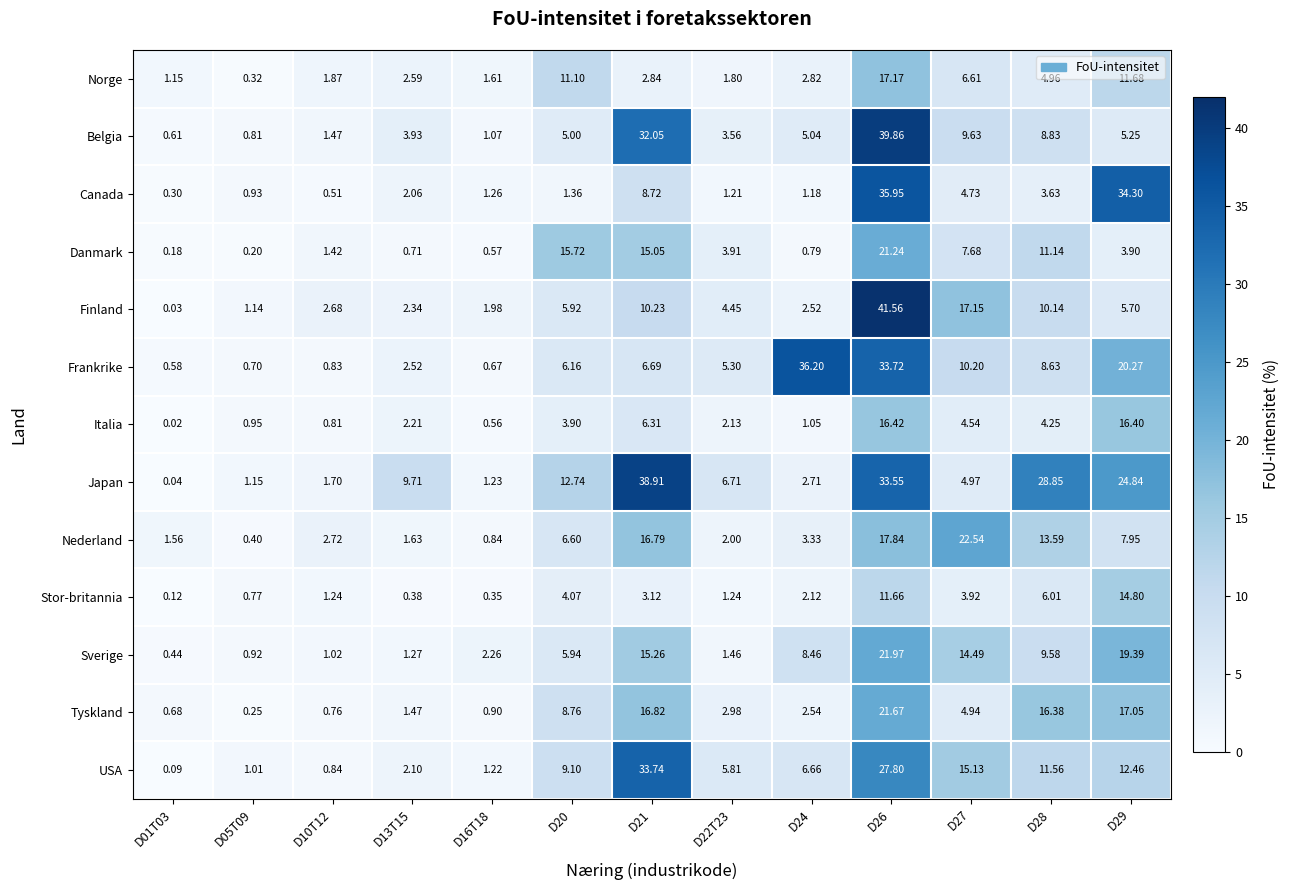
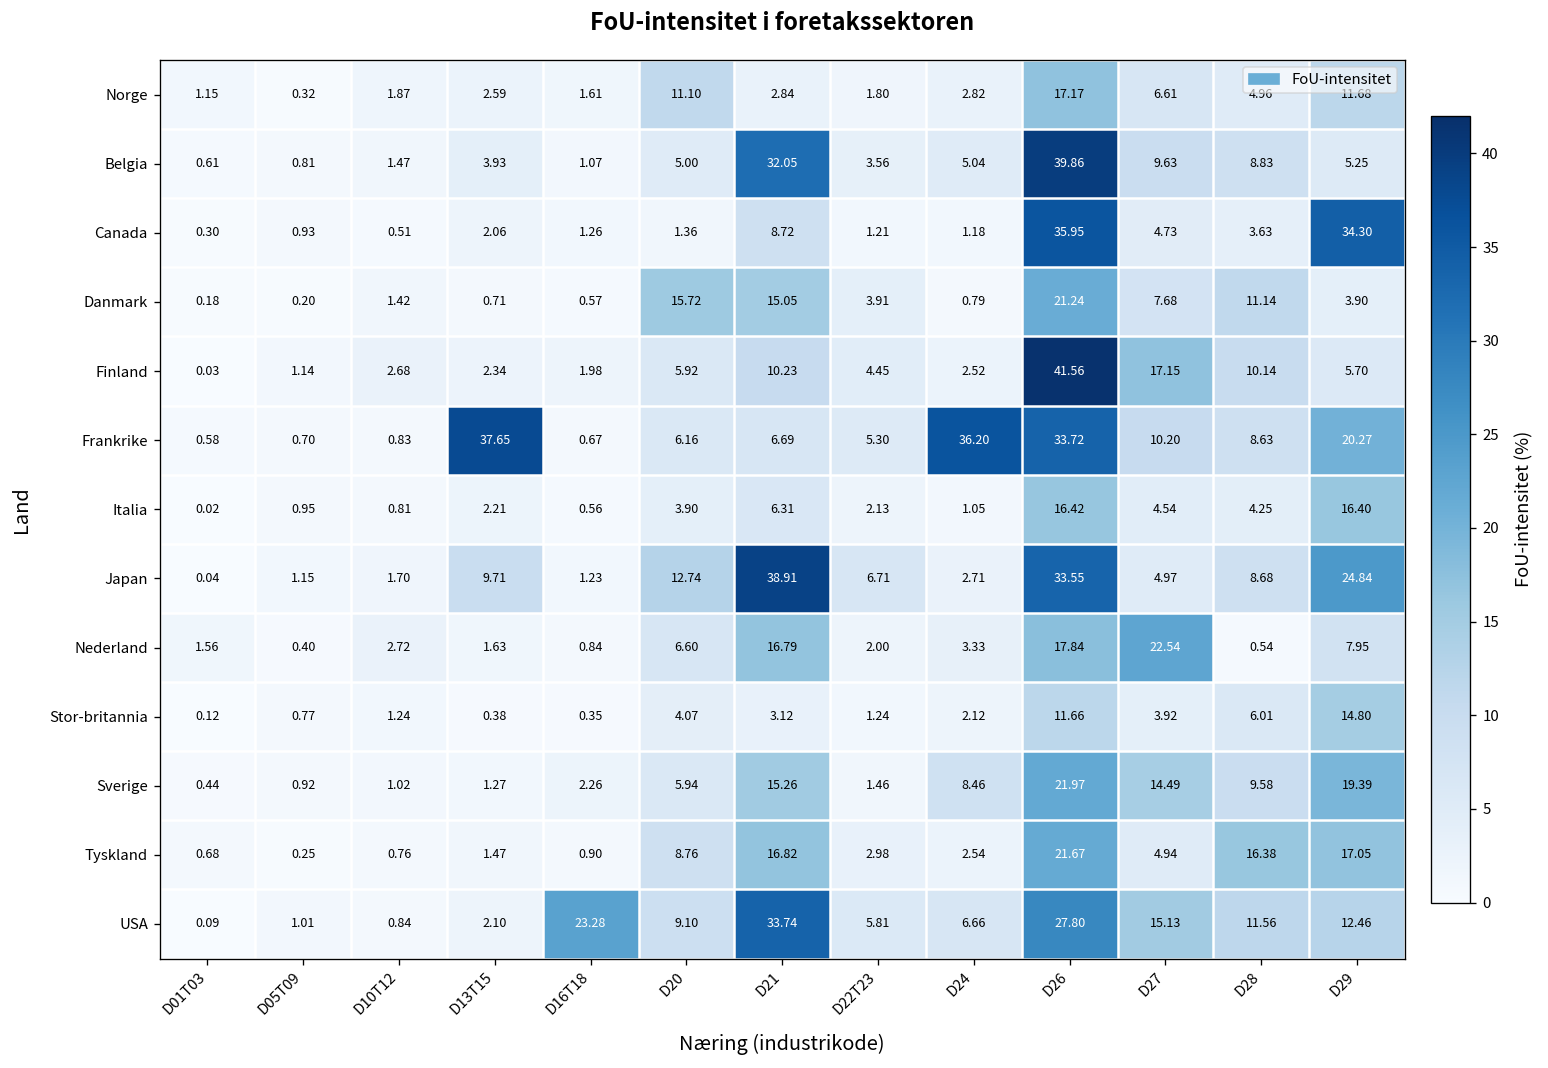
Frankrike, D13T15: 2.52 -> 37.65
Japan, D28: 28.85 -> 8.68
Nederland, D28: 13.59 -> 0.54
USA, D16T18: 1.22 -> 23.28
